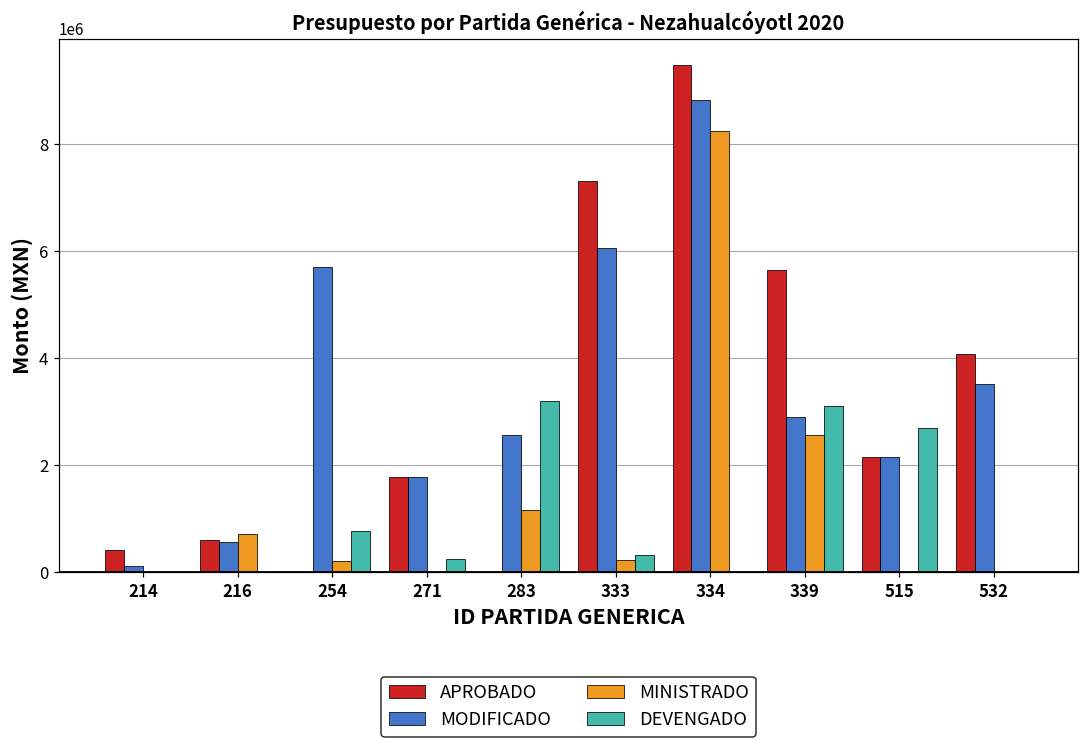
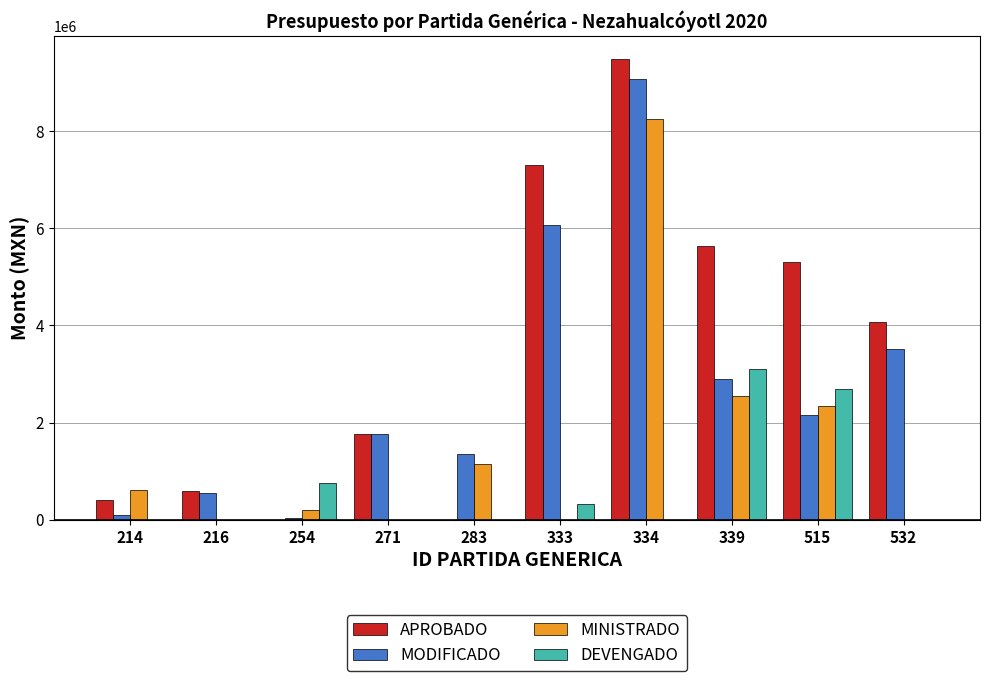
MINISTRADO, 214: 0 -> 600000
MINISTRADO, 216: 700000 -> 0
MODIFICADO, 254: 5700000 -> 0
DEVENGADO, 271: 200000 -> 0
MODIFICADO, 283: 2500000 -> 1400000
DEVENGADO, 283: 3200000 -> 0
MINISTRADO, 333: 200000 -> 0
MODIFICADO, 334: 8800000 -> 9100000
APROBADO, 515: 2200000 -> 5300000
MINISTRADO, 515: 0 -> 2300000
